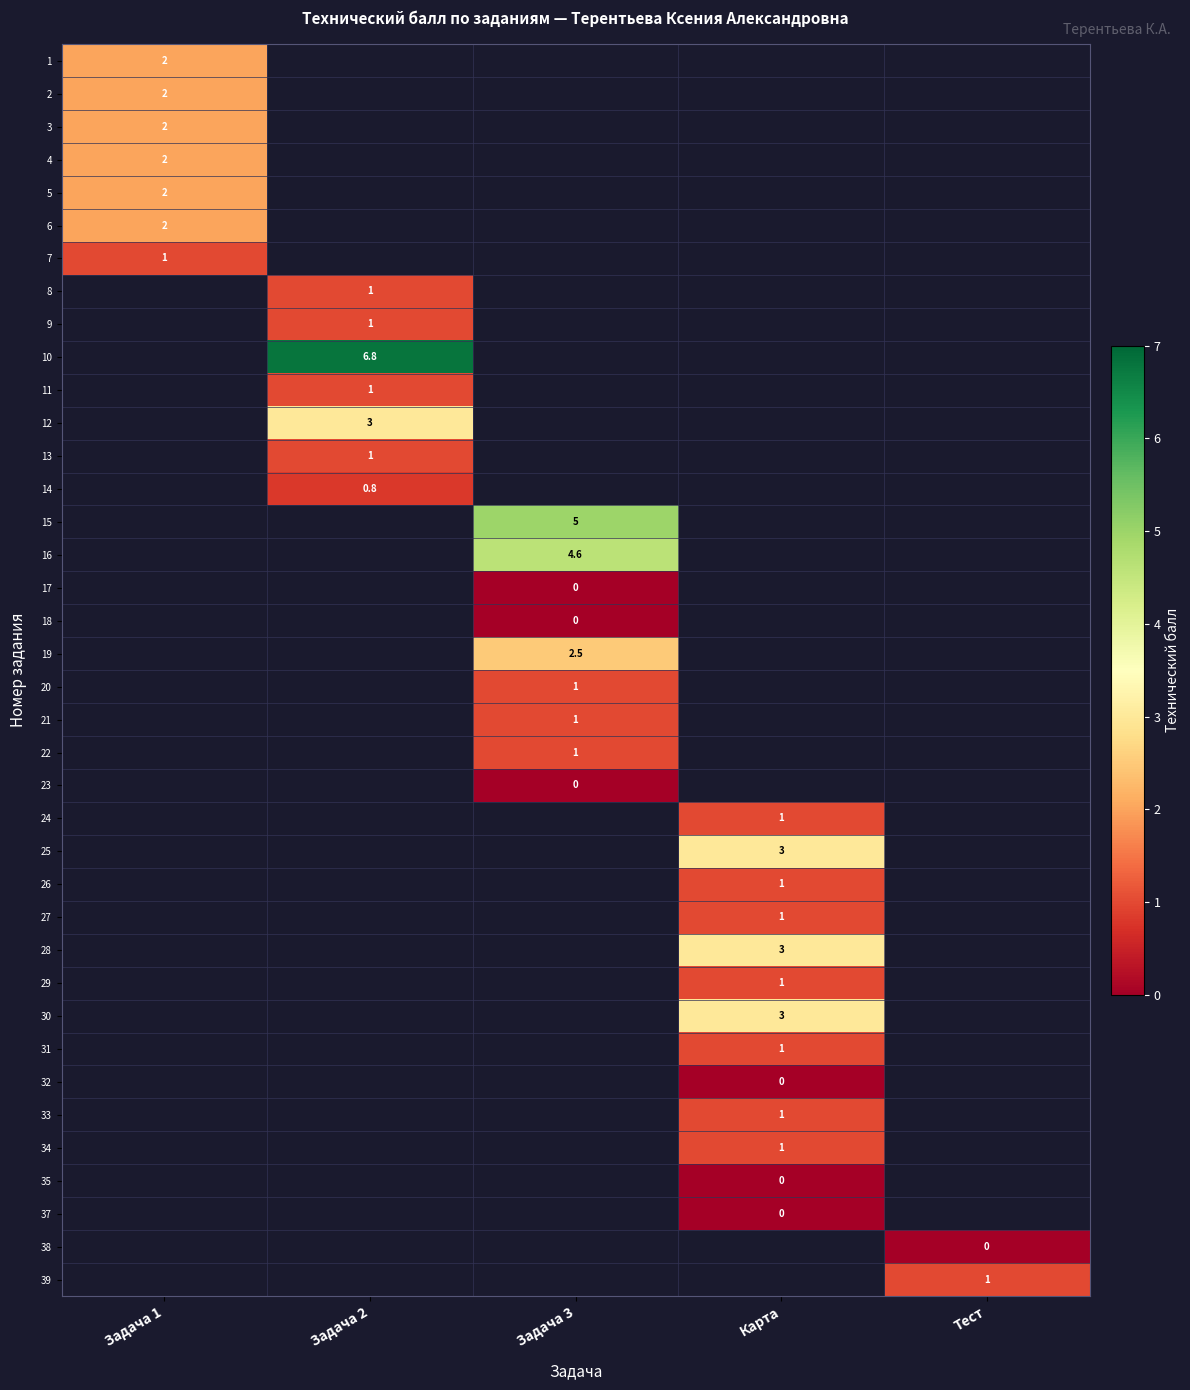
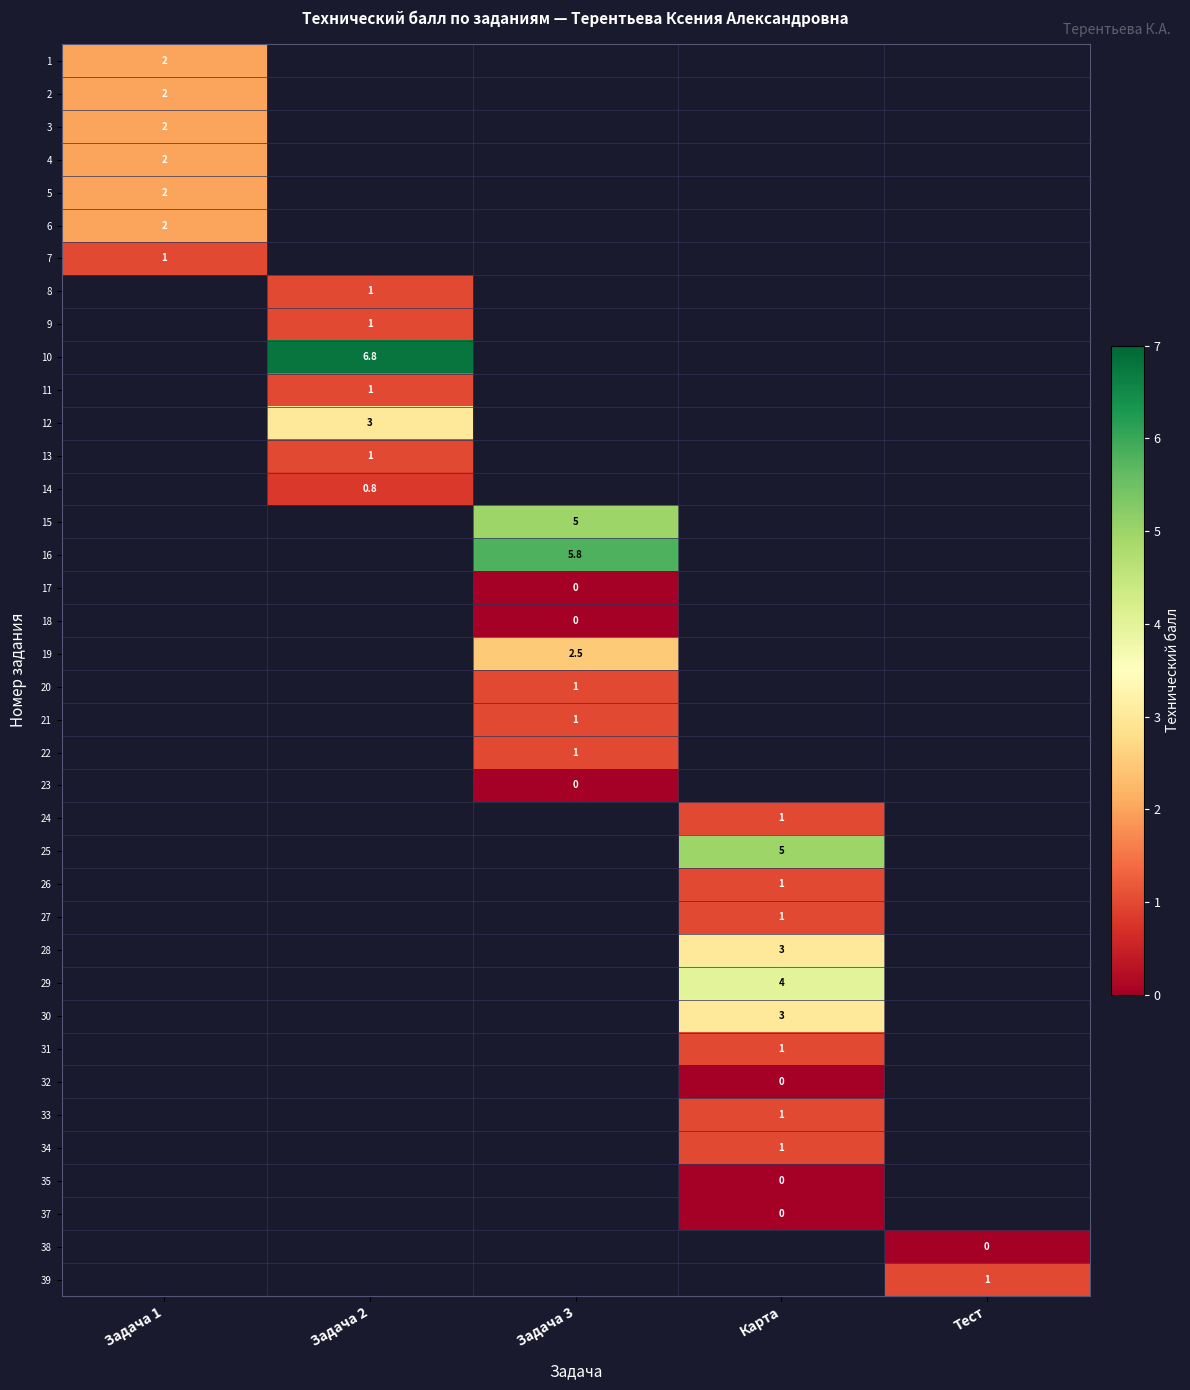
16, Задача 3: 4.6 -> 5.8
25, Карта: 3 -> 5
29, Карта: 1 -> 4
